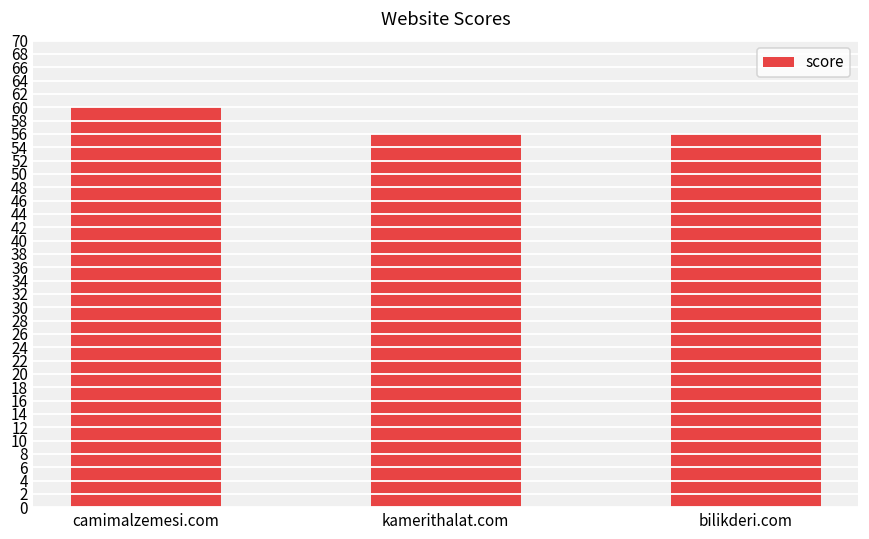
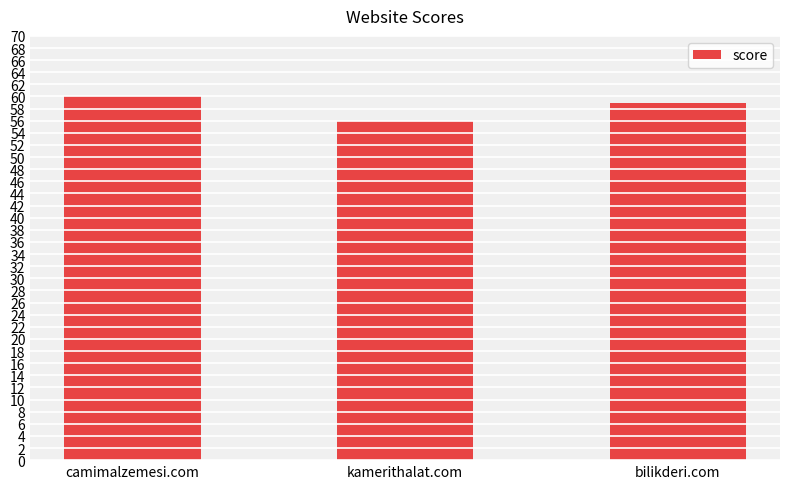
bilikderi.com: 56 -> 59
